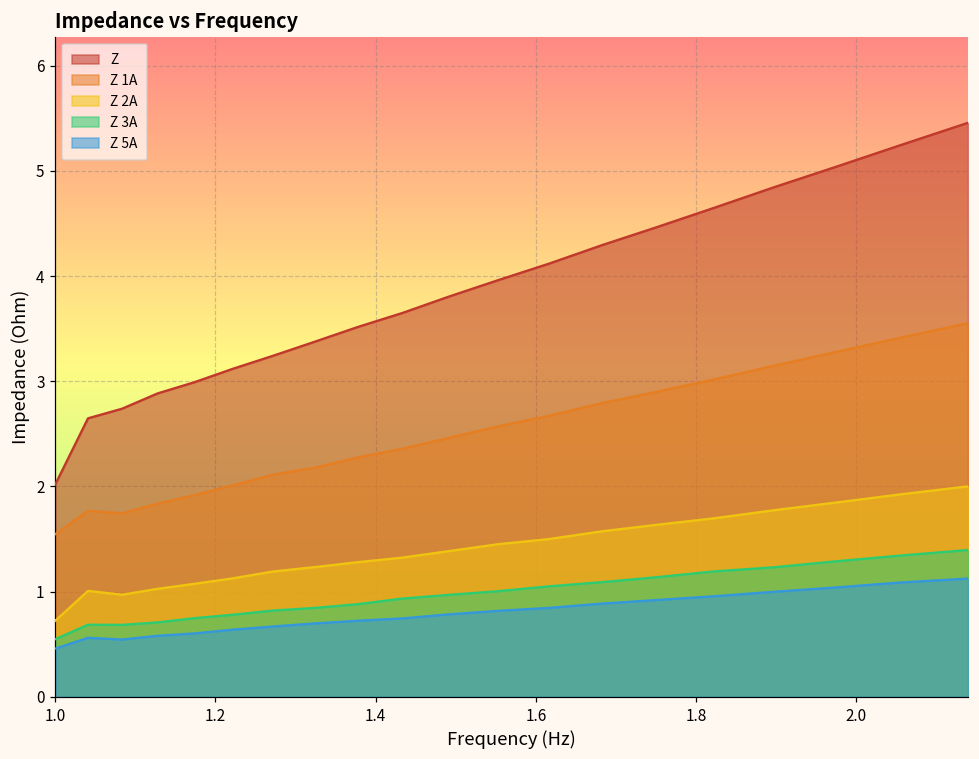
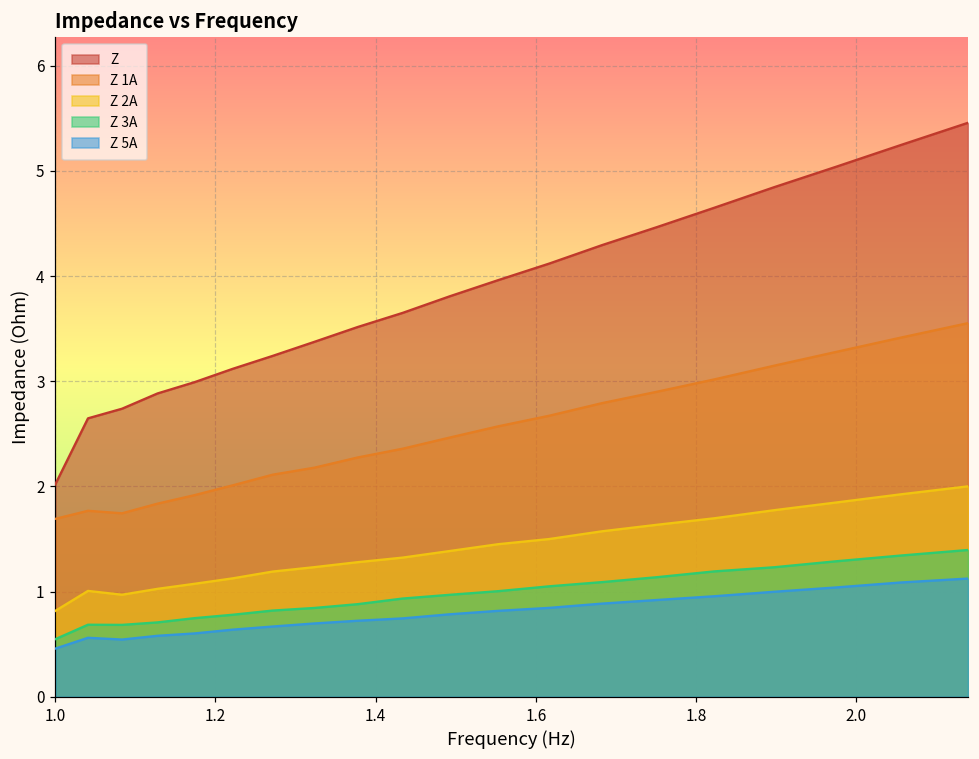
Z 1A, 1.0: 1.5 -> 1.7
Z 2A, 1.0: 0.7 -> 0.8
